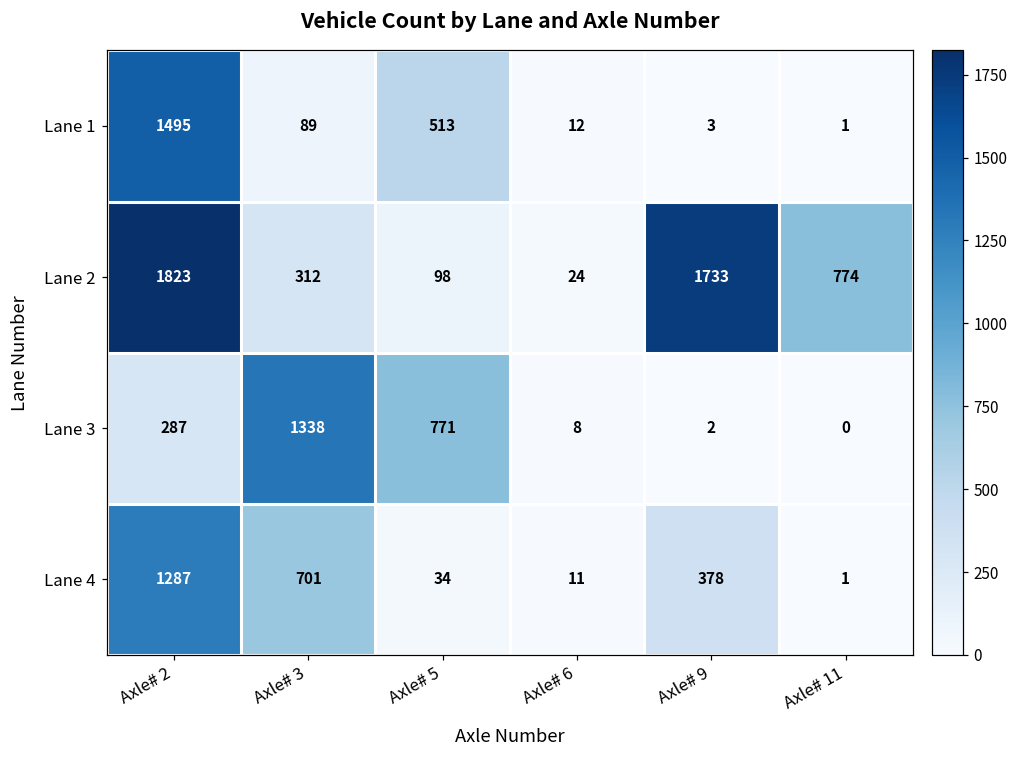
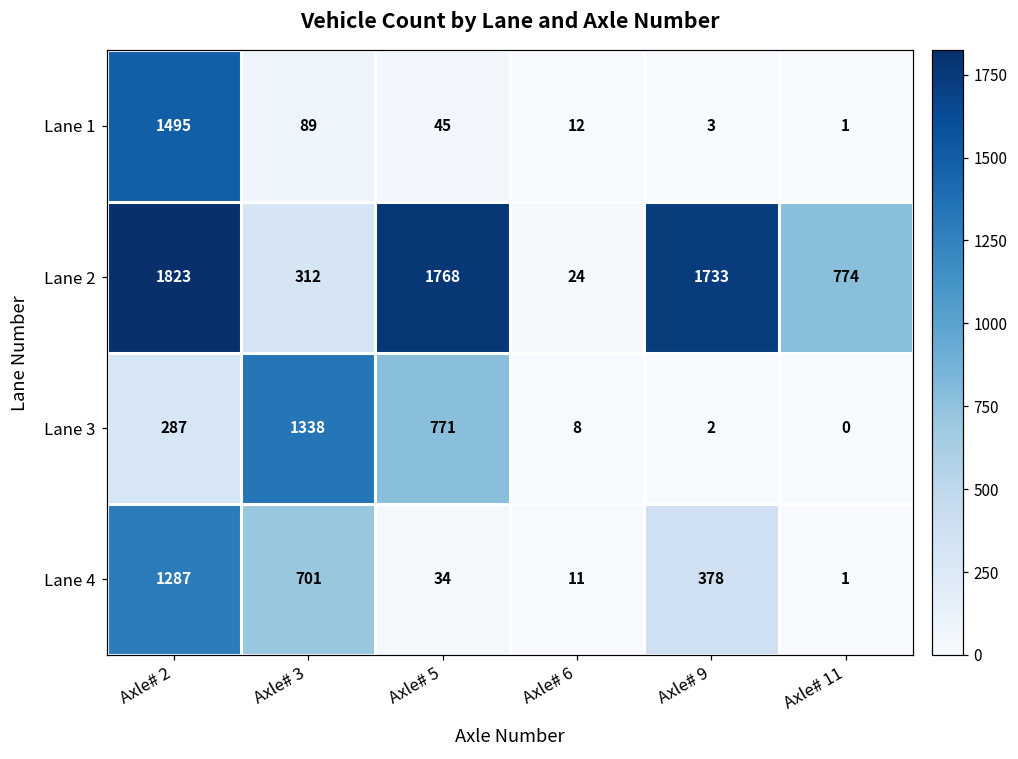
Lane 1, Axle# 5: 513 -> 45
Lane 2, Axle# 5: 98 -> 1768
